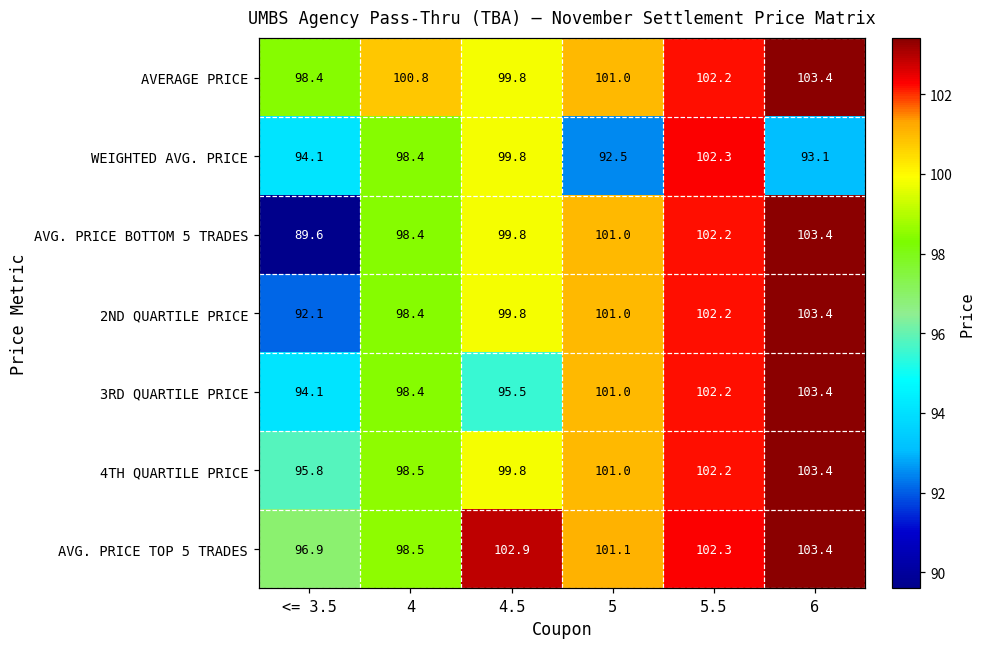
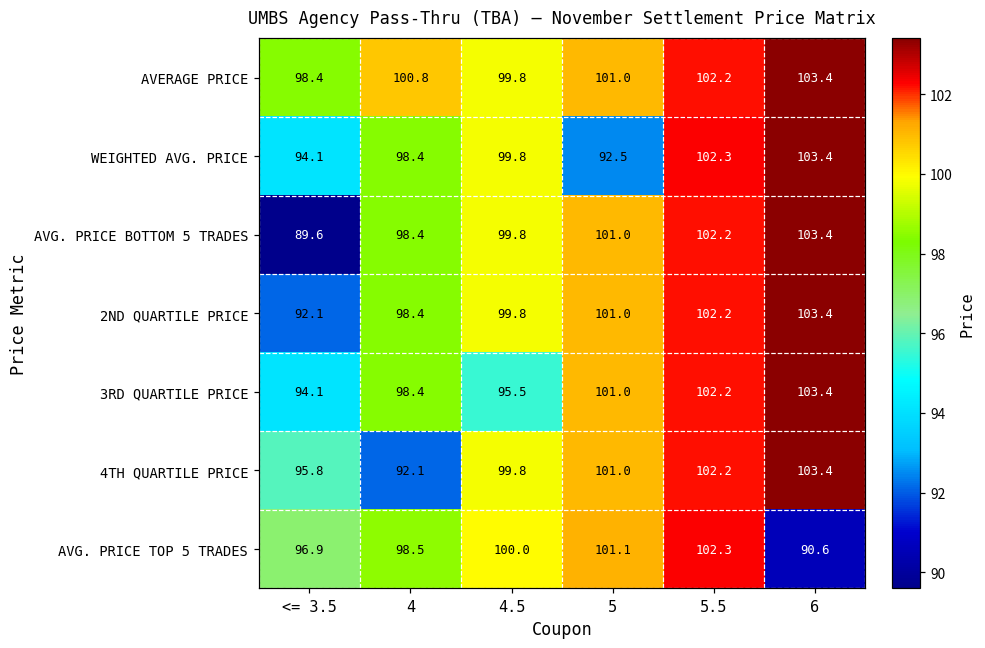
WEIGHTED AVG. PRICE, 6: 93.1 -> 103.4
4TH QUARTILE PRICE, 4: 98.5 -> 92.1
AVG. PRICE TOP 5 TRADES, 4.5: 102.9 -> 100.0
AVG. PRICE TOP 5 TRADES, 6: 103.4 -> 90.6
